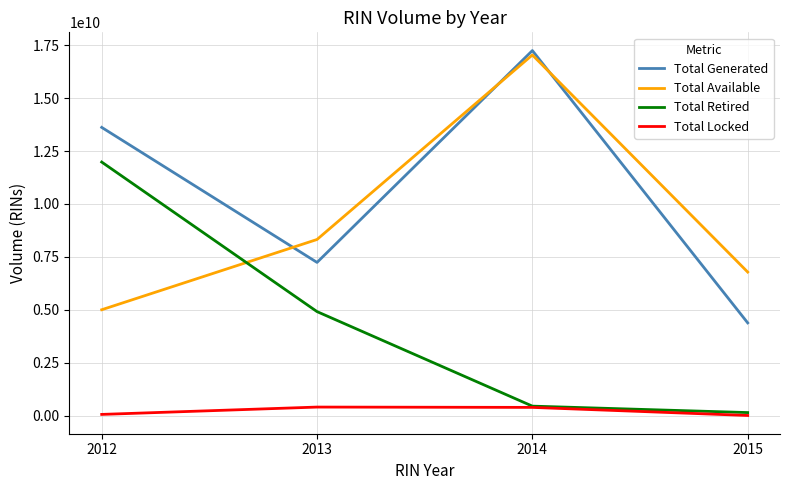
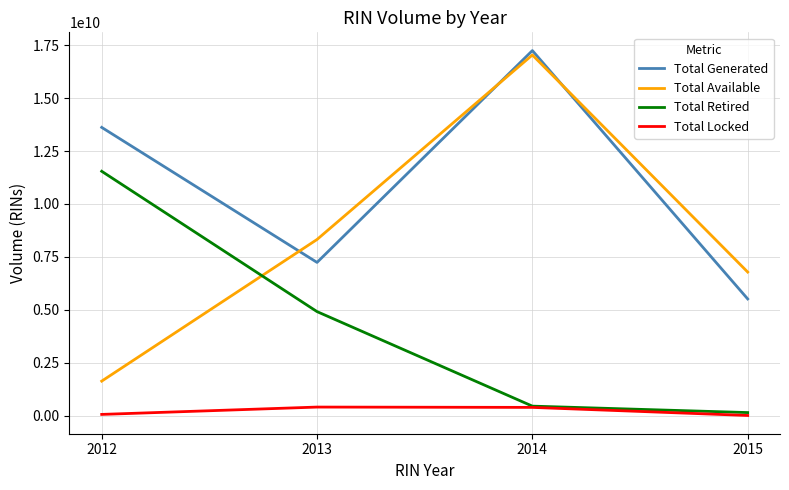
Total Available, 2012: 5000000000 -> 1600000000
Total Retired, 2012: 12000000000 -> 11500000000
Total Generated, 2015: 4400000000 -> 5500000000
